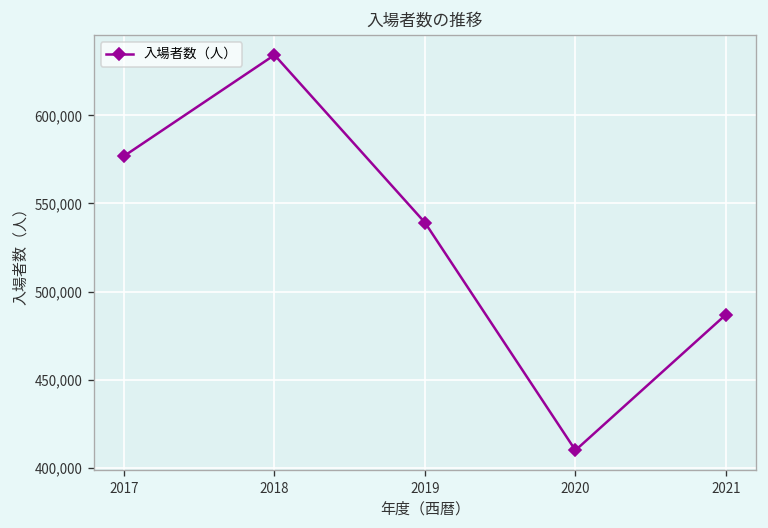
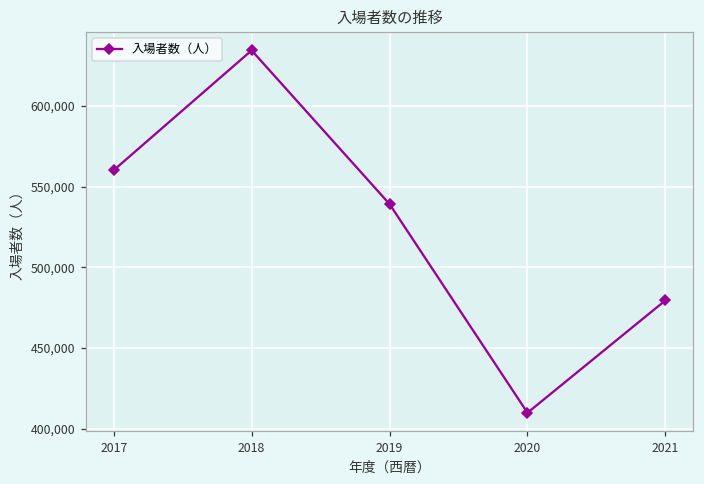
2017: 577,000 -> 560,000
2021: 487,000 -> 479,000
